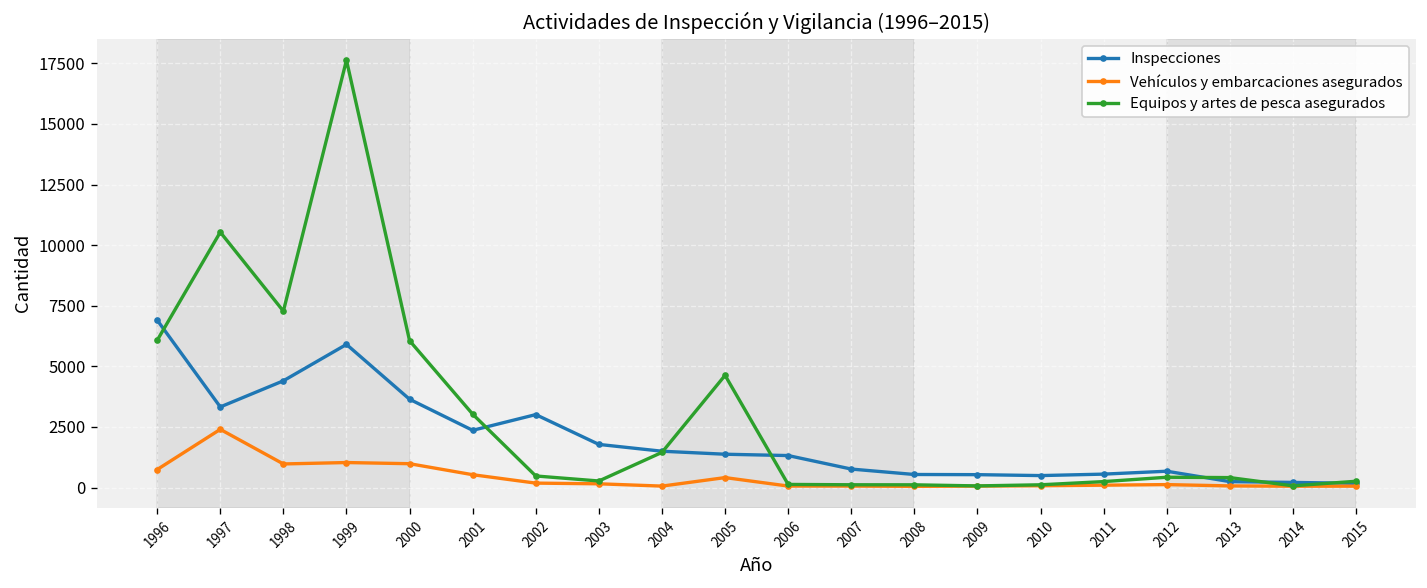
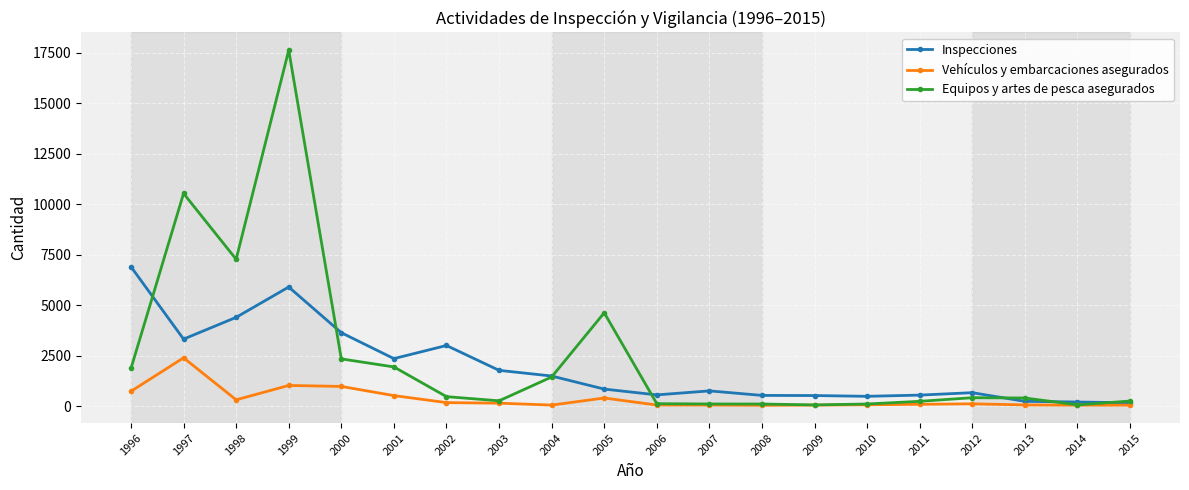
Equipos y artes de pesca asegurados, 1996: 6100 -> 1900
Vehículos y embarcaciones asegurados, 1998: 1000 -> 300
Equipos y artes de pesca asegurados, 2000: 6100 -> 2300
Equipos y artes de pesca asegurados, 2001: 3000 -> 1900
Inspecciones, 2005: 1400 -> 900
Inspecciones, 2006: 1300 -> 600
